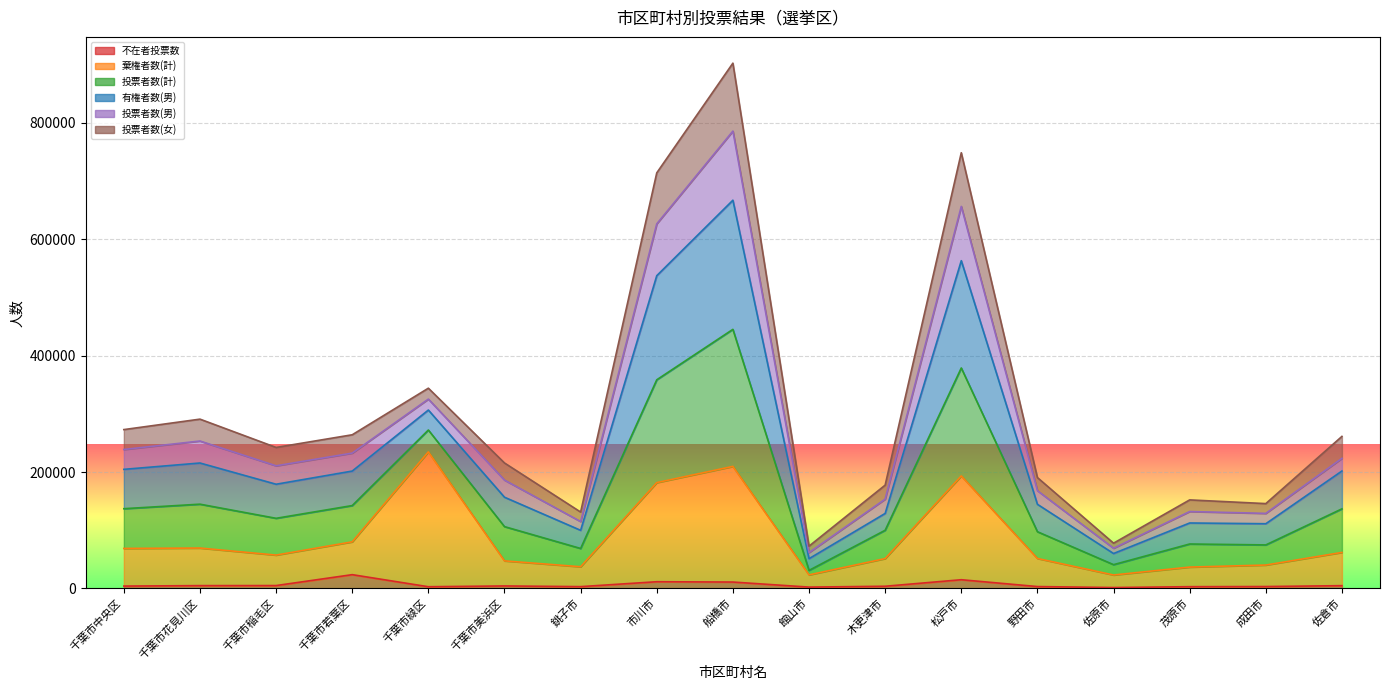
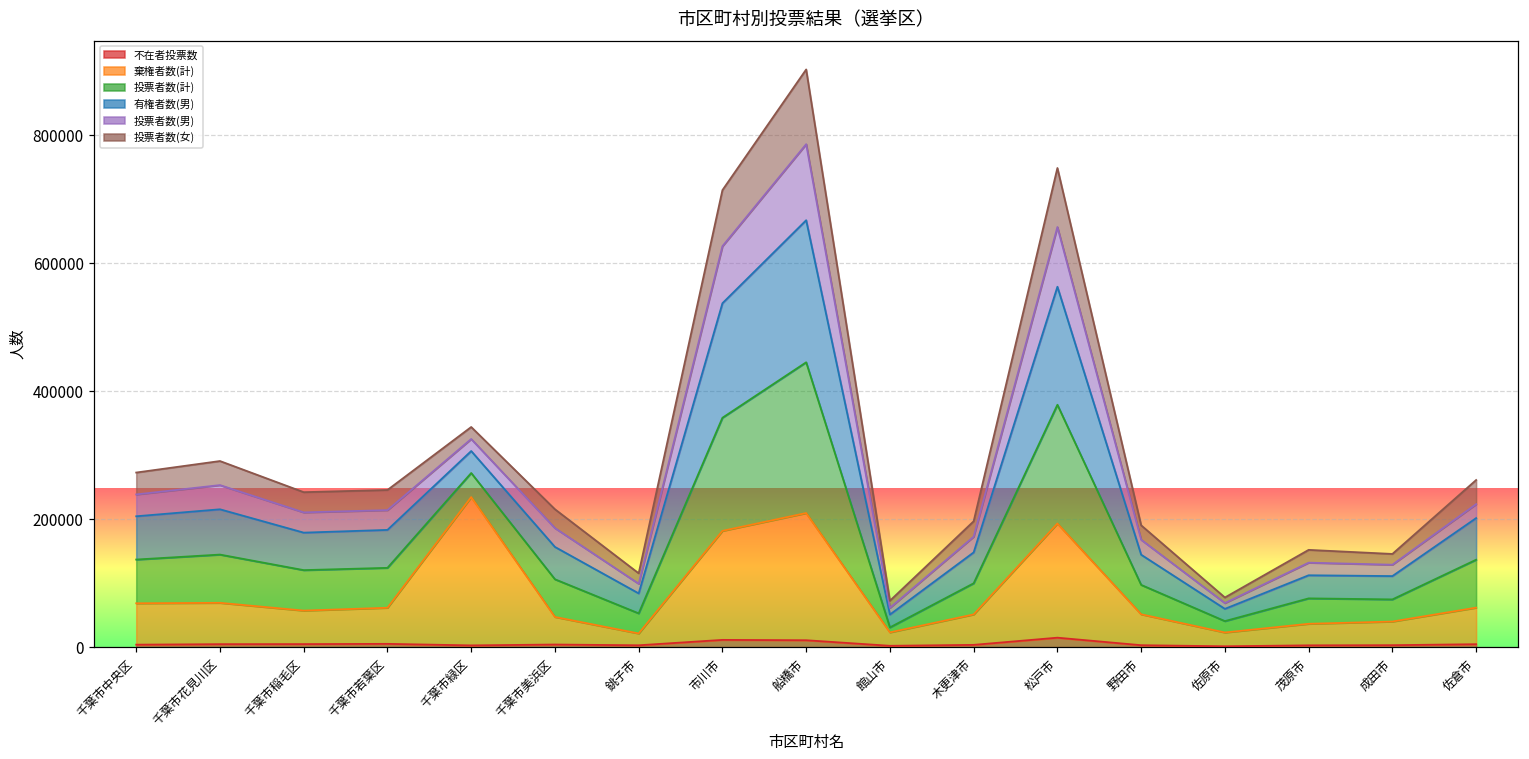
不在者投票数, 千葉市若葉区: 20000 -> 10000
棄権者数(計), 銚子市: 30000 -> 20000
有権者数(男), 木更津市: 30000 -> 50000
